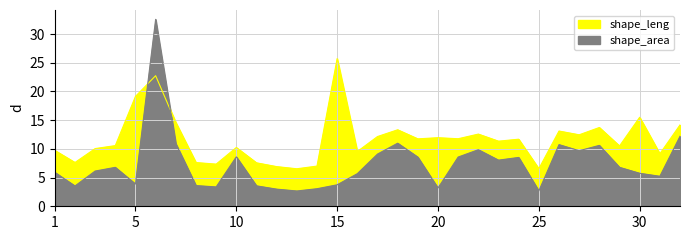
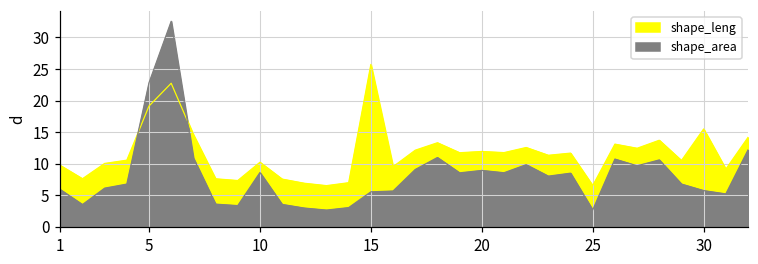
shape_area, 5: 4 -> 23
shape_area, 15: 4 -> 6
shape_area, 20: 3 -> 9
